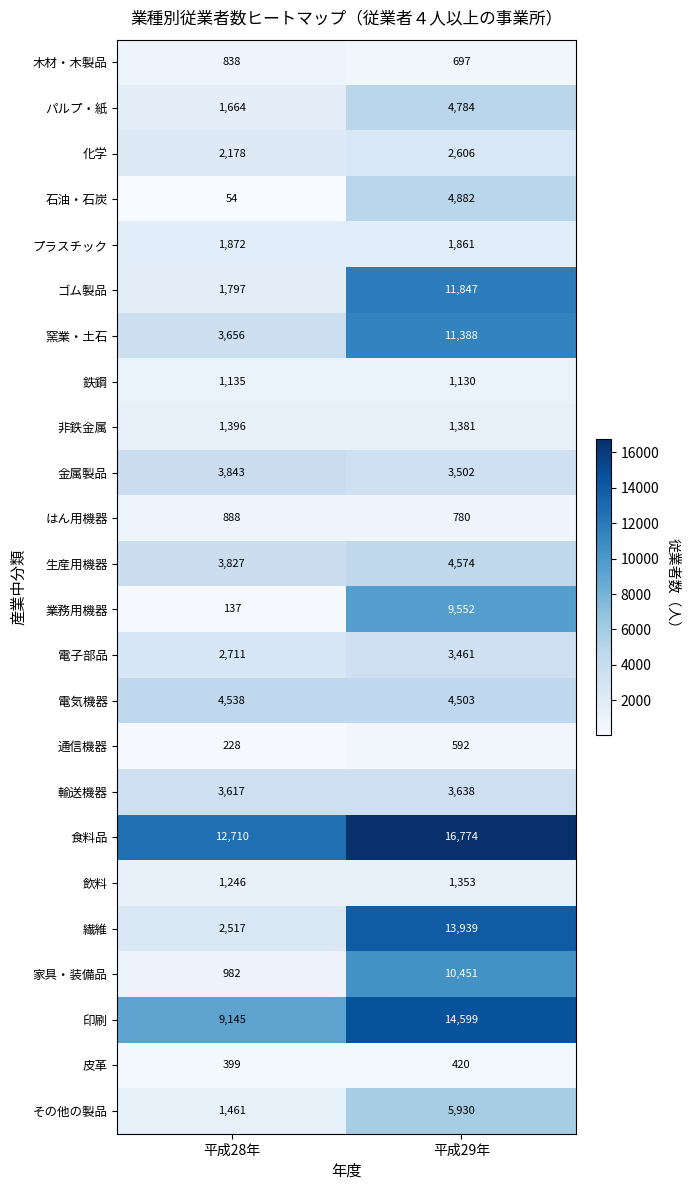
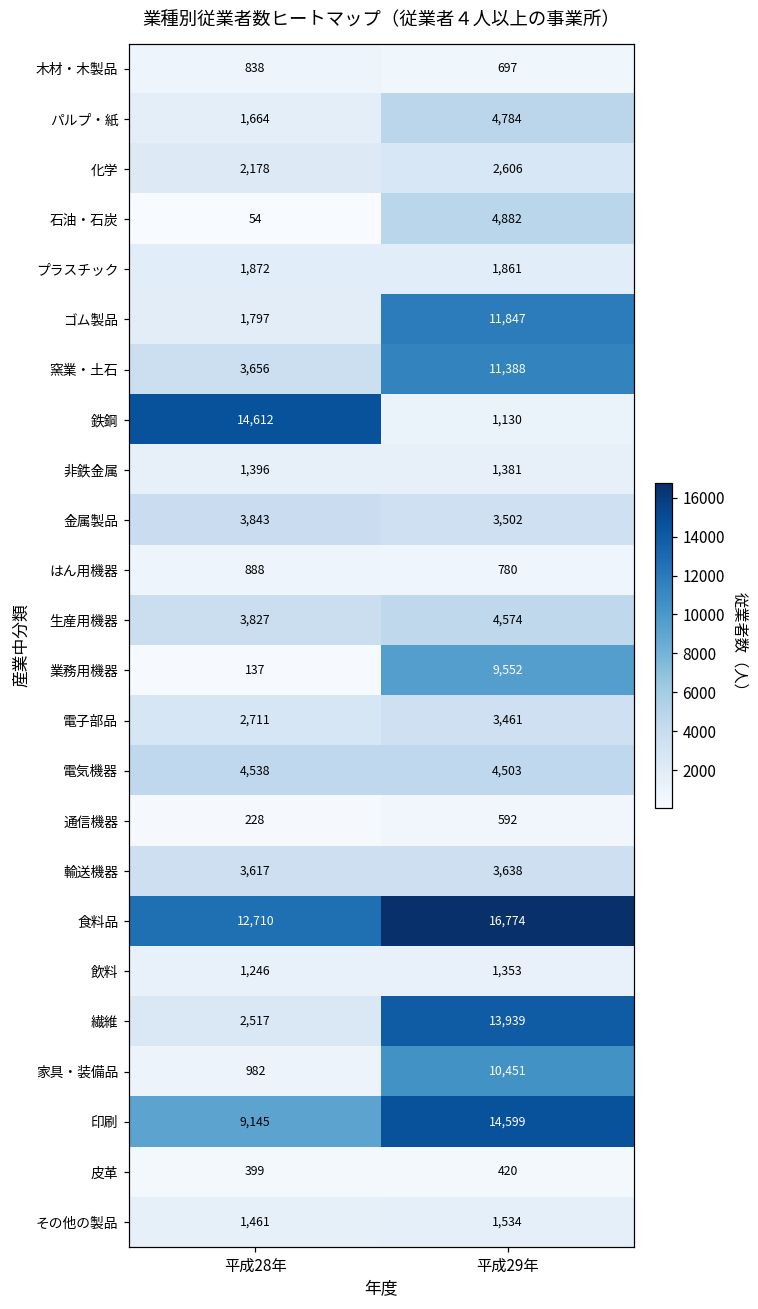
鉄鋼, 平成28年: 1,135 -> 14,612
その他の製品, 平成29年: 5,930 -> 1,534
